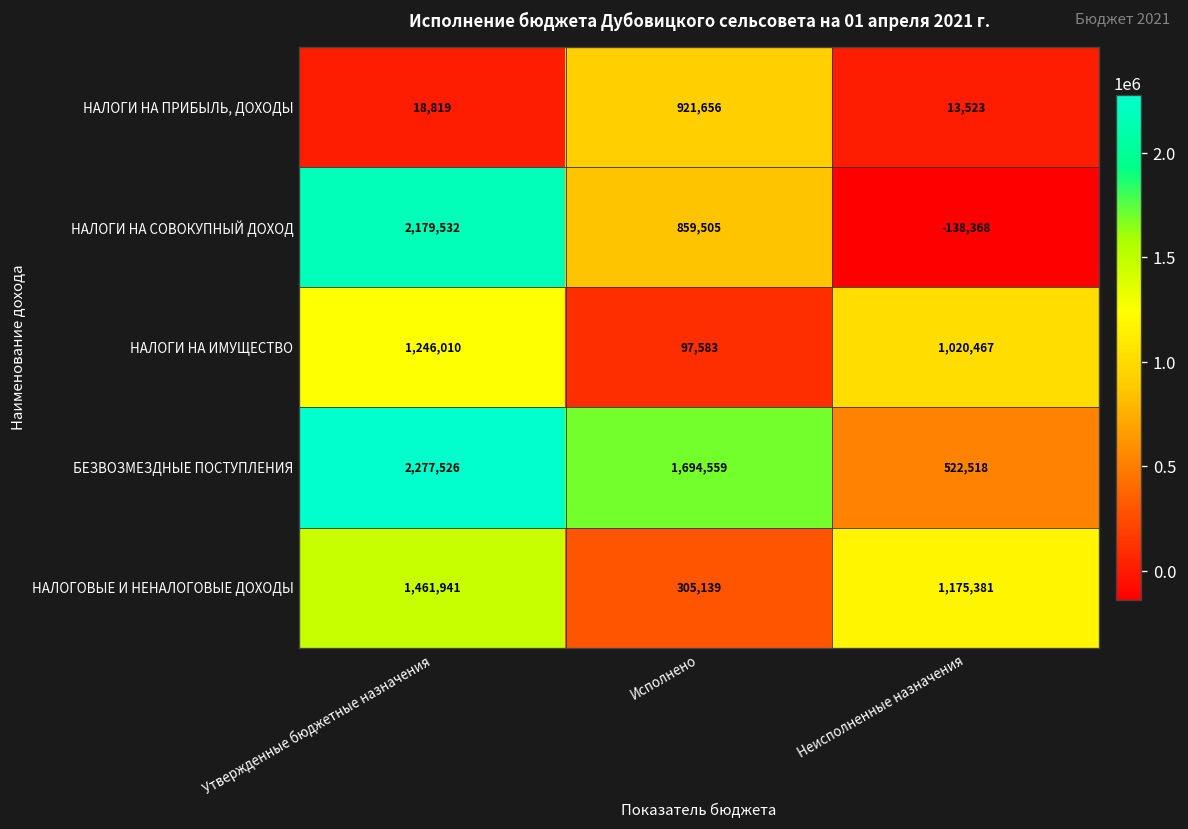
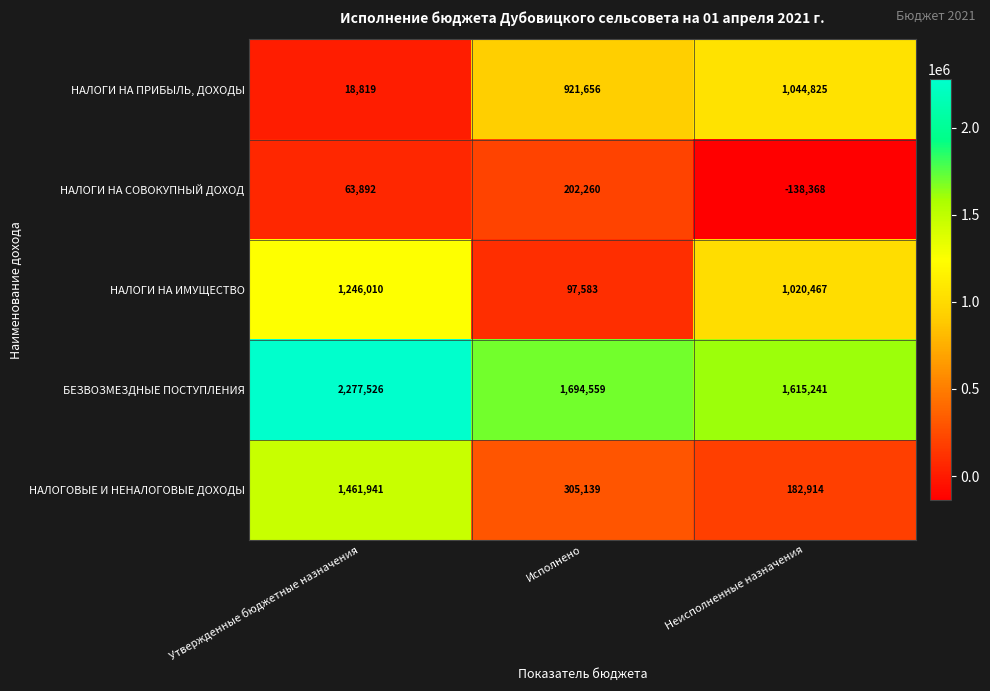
НАЛОГИ НА ПРИБЫЛЬ, ДОХОДЫ, Неисполненные назначения: 13,523 -> 1,044,825
НАЛОГИ НА СОВОКУПНЫЙ ДОХОД, Утвержденные бюджетные назначения: 2,179,532 -> 63,892
НАЛОГИ НА СОВОКУПНЫЙ ДОХОД, Исполнено: 859,505 -> 202,260
БЕЗВОЗМЕЗДНЫЕ ПОСТУПЛЕНИЯ, Неисполненные назначения: 522,518 -> 1,615,241
НАЛОГОВЫЕ И НЕНАЛОГОВЫЕ ДОХОДЫ, Неисполненные назначения: 1,175,381 -> 182,914
